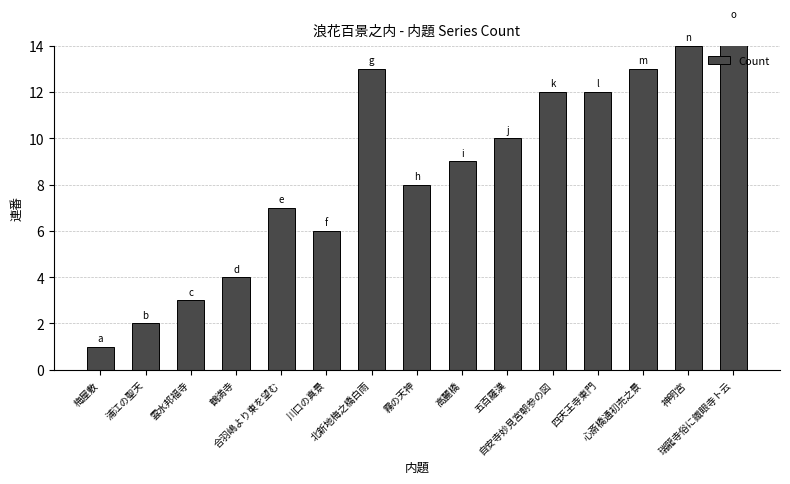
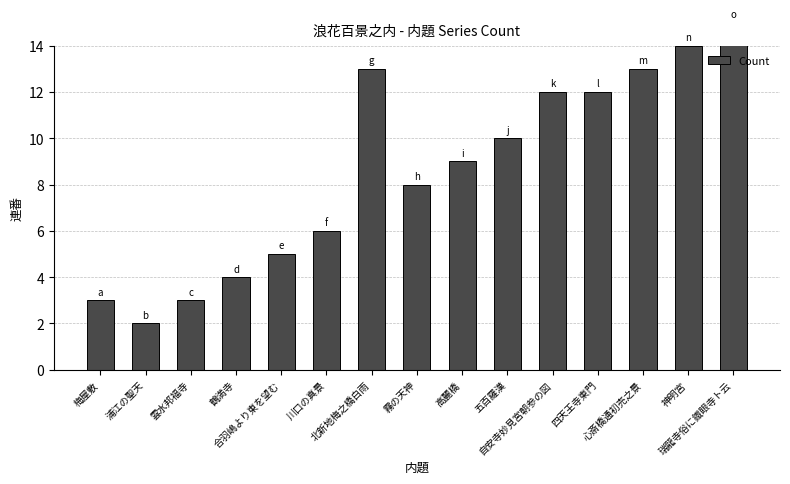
梅屋敷: 1 -> 3
合羽嶋より東を望む: 7 -> 5
